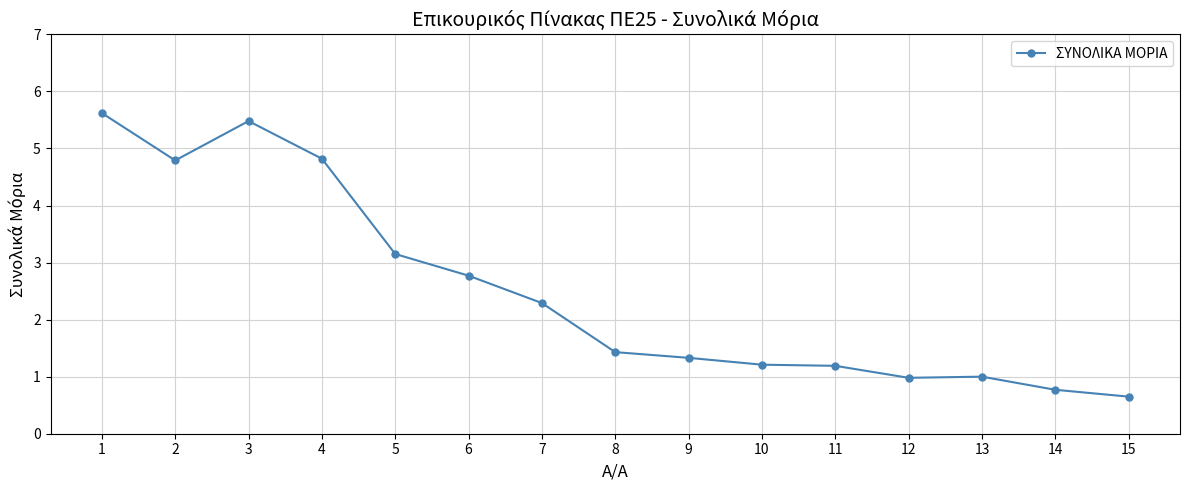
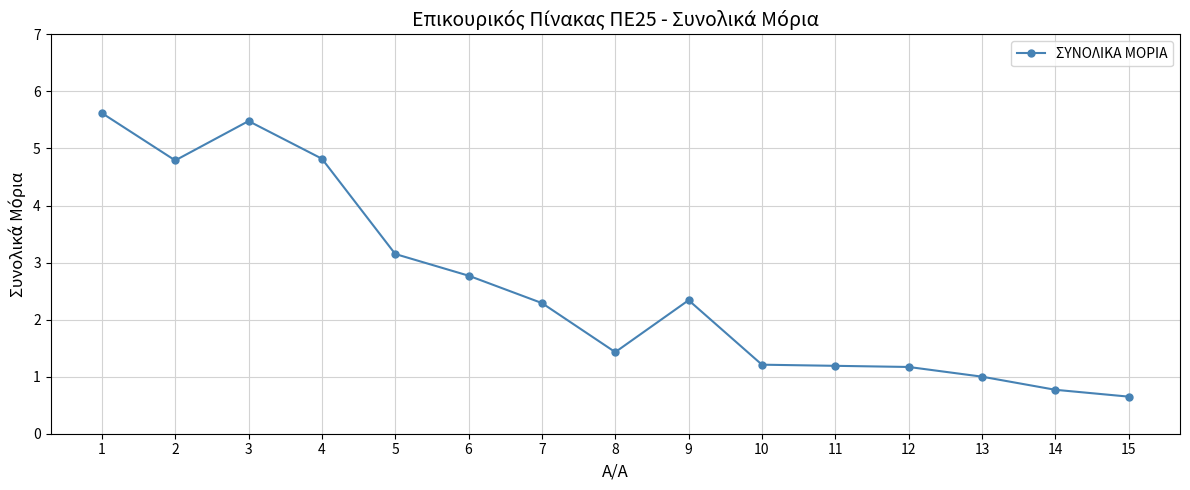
9: 1.3 -> 2.3
12: 1.0 -> 1.2
